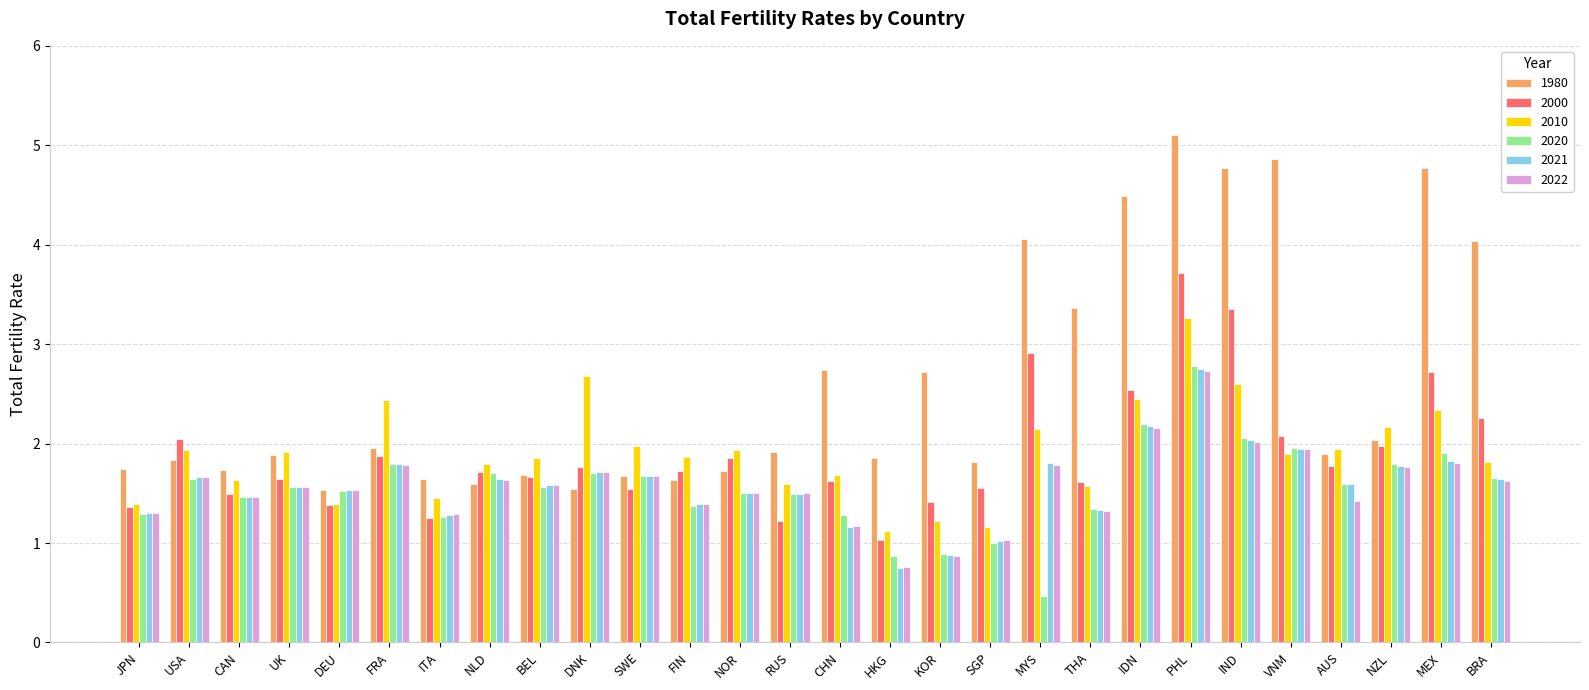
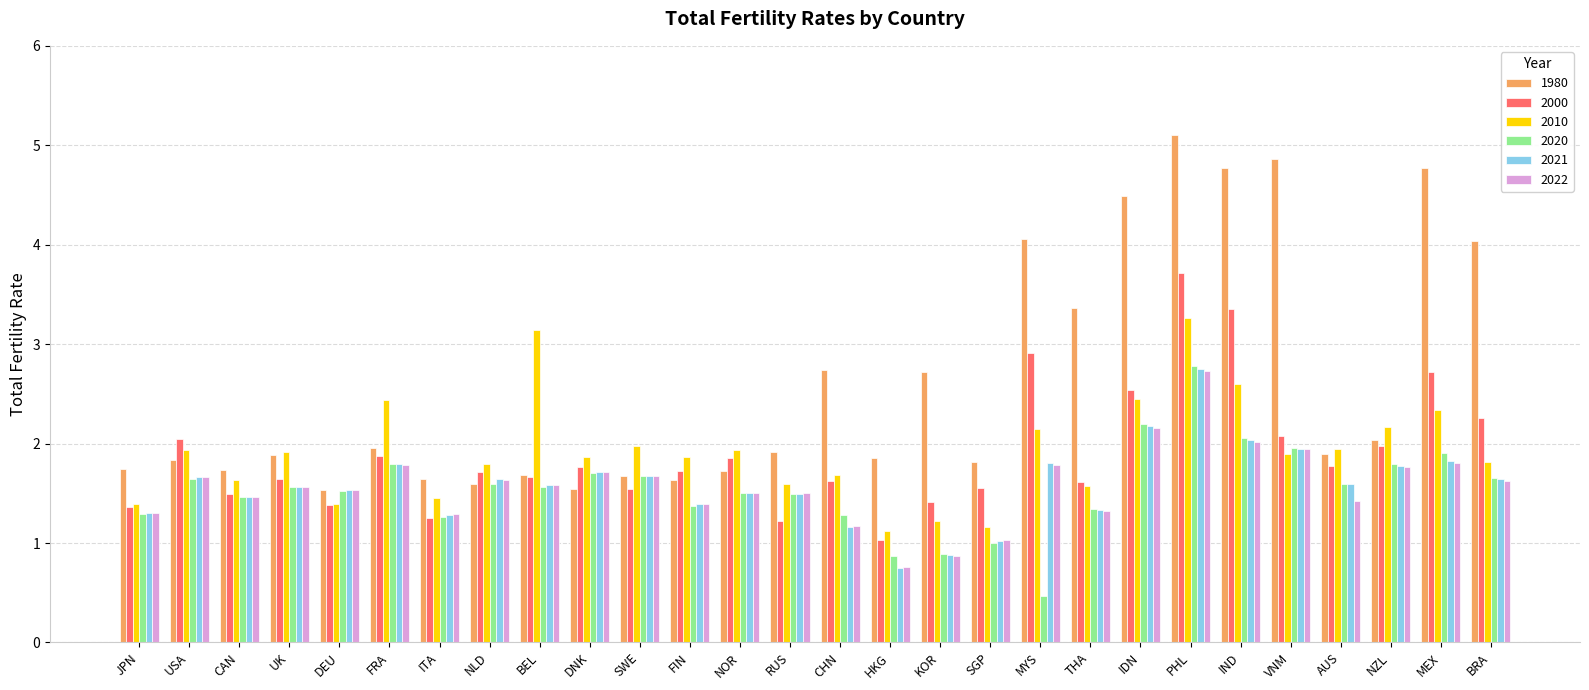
2020, NLD: 1.7 -> 1.6
2010, BEL: 1.9 -> 3.1
2010, DNK: 2.7 -> 1.9
